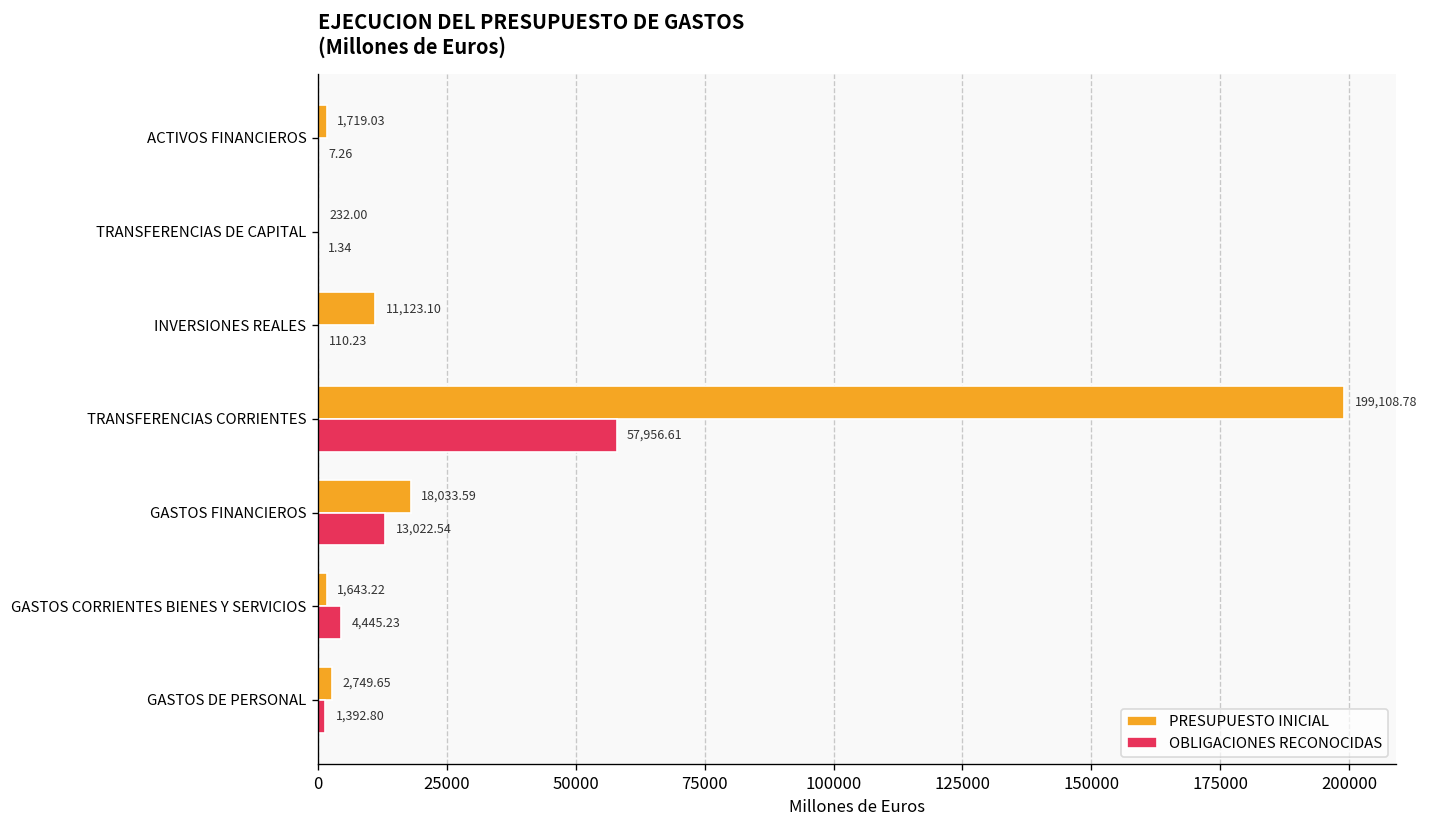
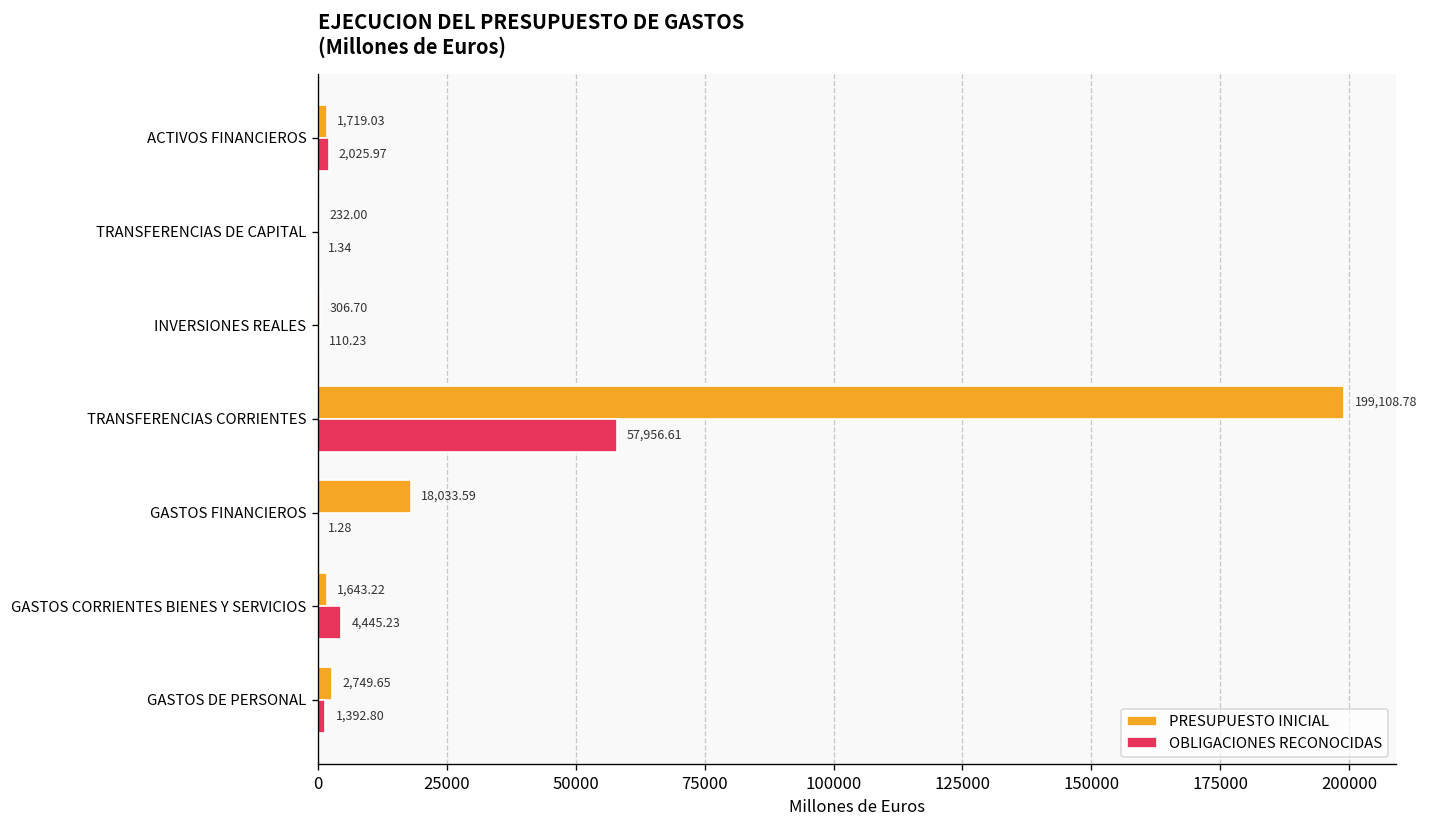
OBLIGACIONES RECONOCIDAS, ACTIVOS FINANCIEROS: 7.26 -> 2,025.97
PRESUPUESTO INICIAL, INVERSIONES REALES: 11,123.10 -> 306.70
OBLIGACIONES RECONOCIDAS, GASTOS FINANCIEROS: 13,022.54 -> 1.28
